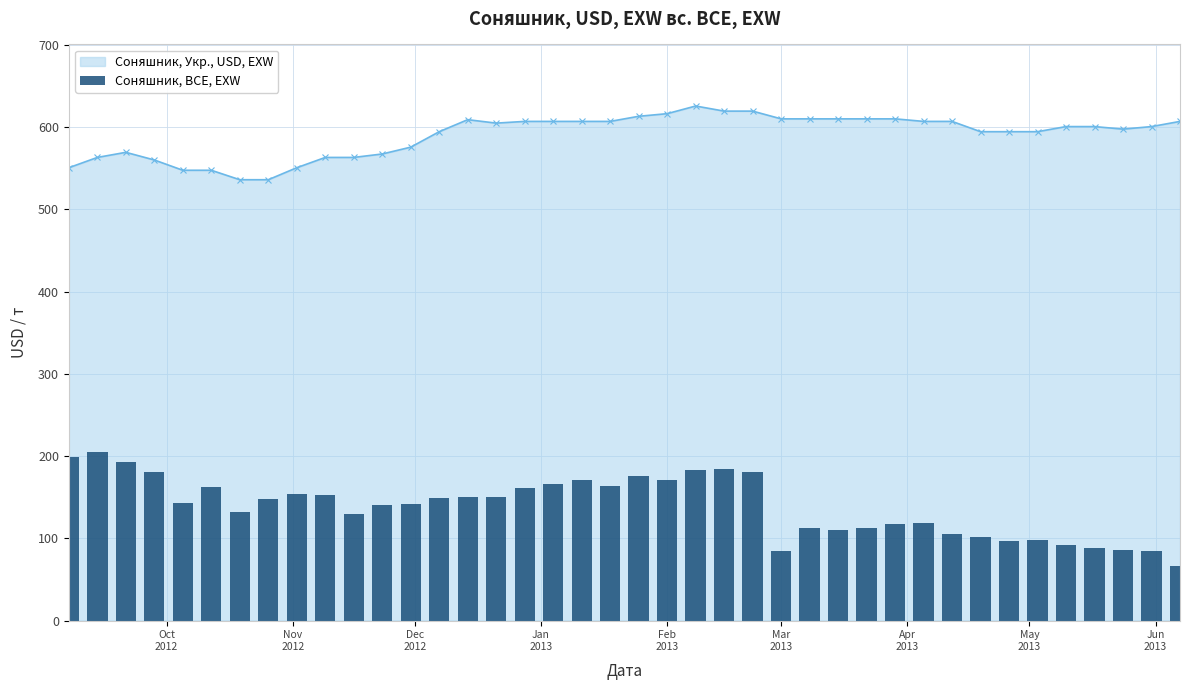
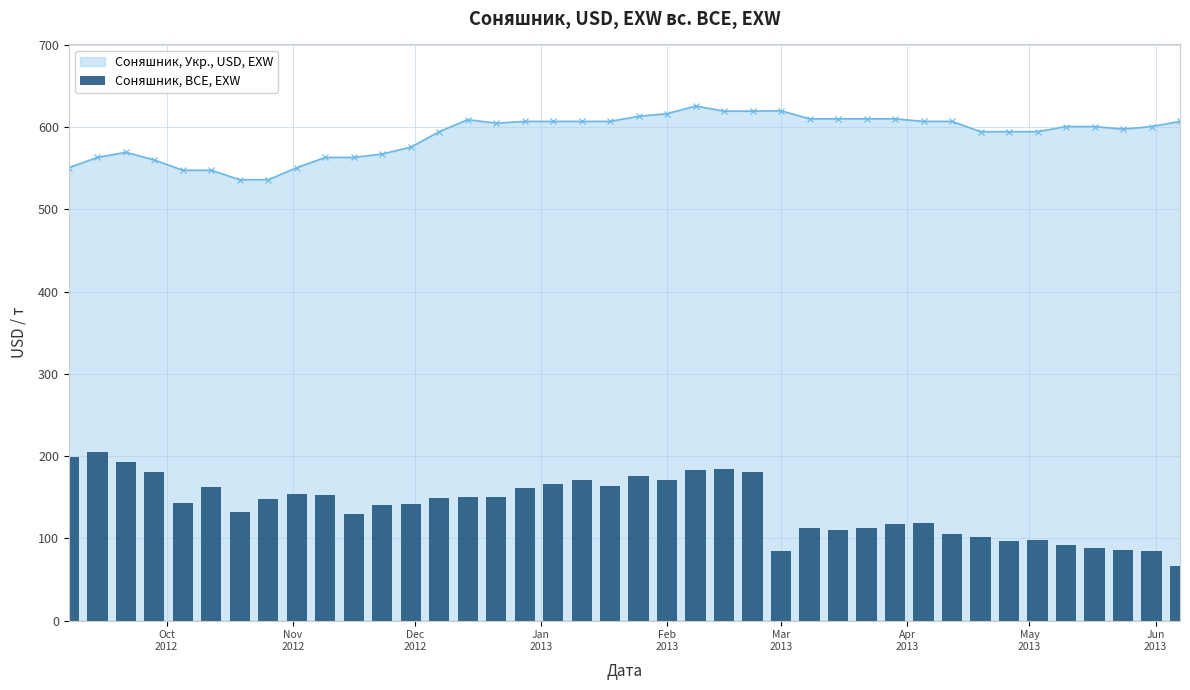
Соняшник, Укр., USD, EXW, Mar 2013: 610 -> 620
